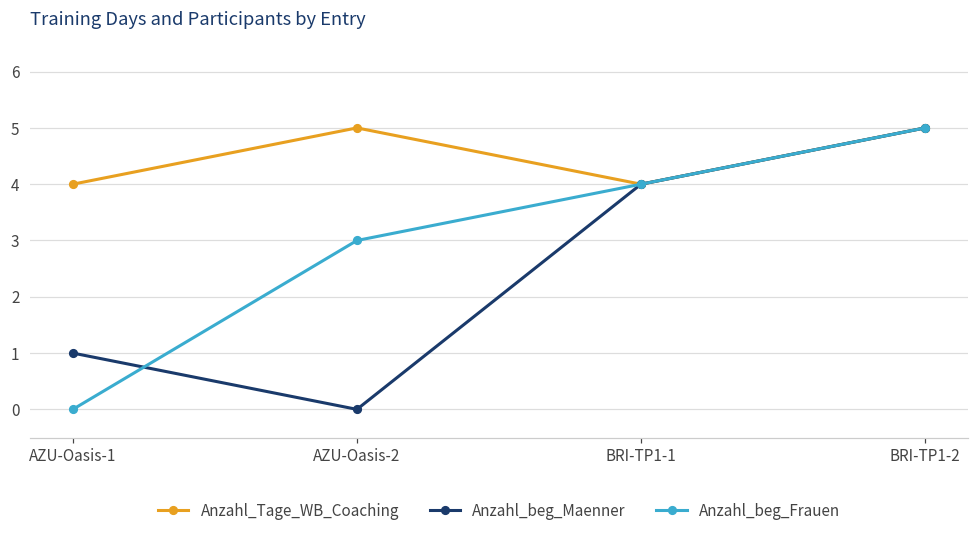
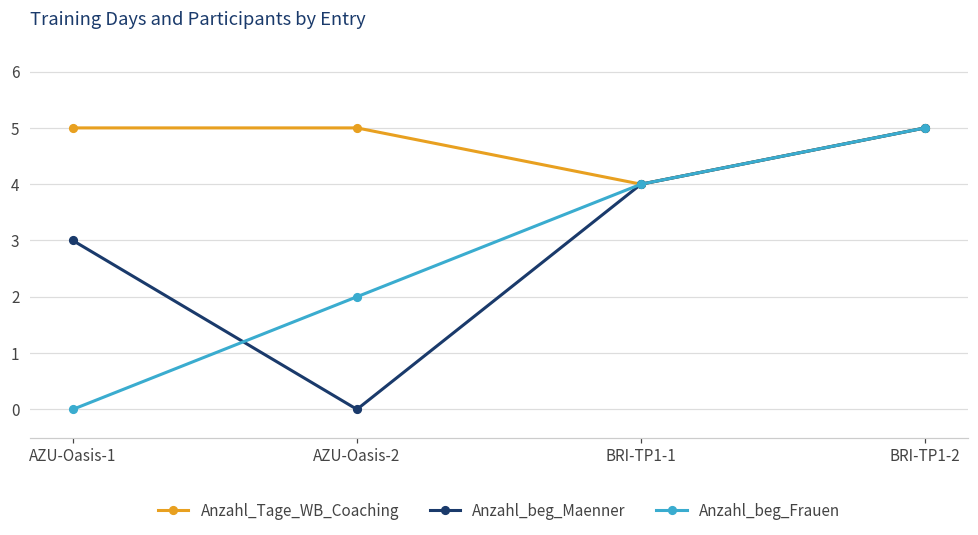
Anzahl_Tage_WB_Coaching, AZU-Oasis-1: 4 -> 5
Anzahl_beg_Maenner, AZU-Oasis-1: 1 -> 3
Anzahl_beg_Frauen, AZU-Oasis-2: 3 -> 2
